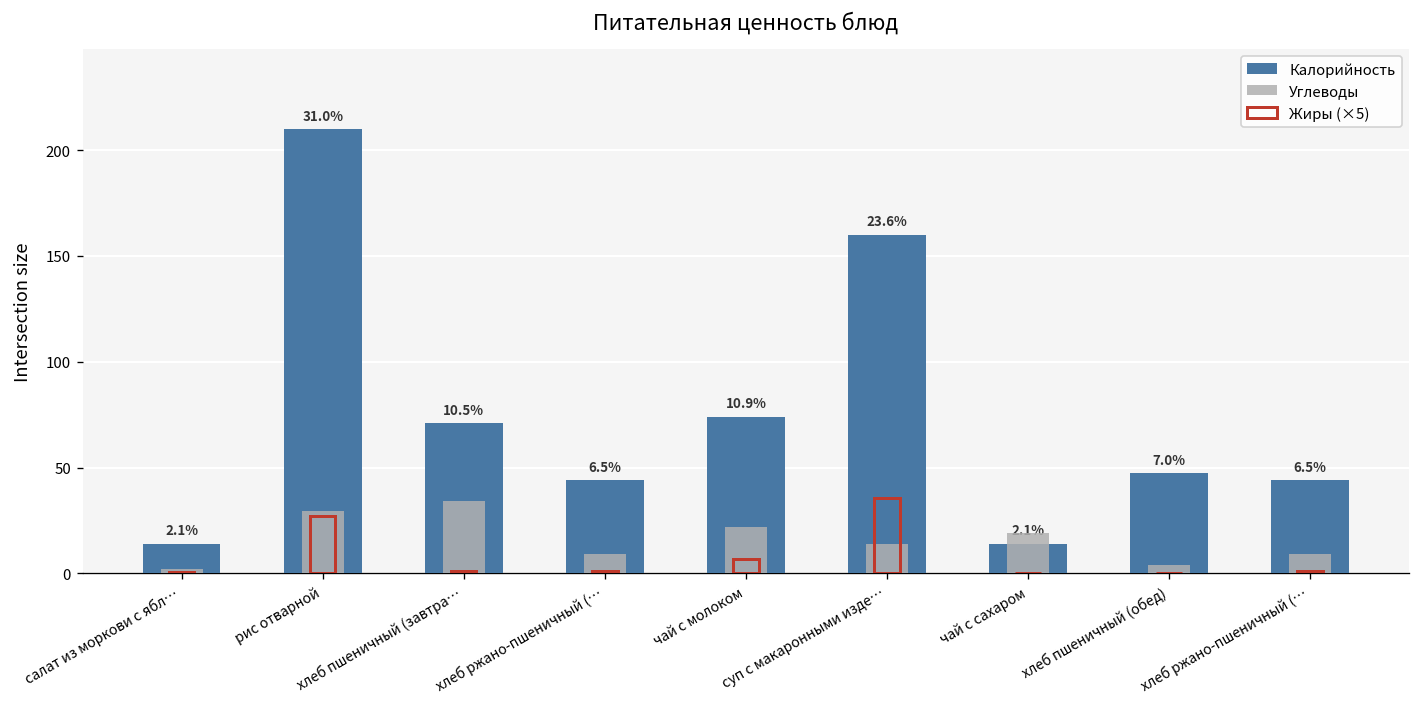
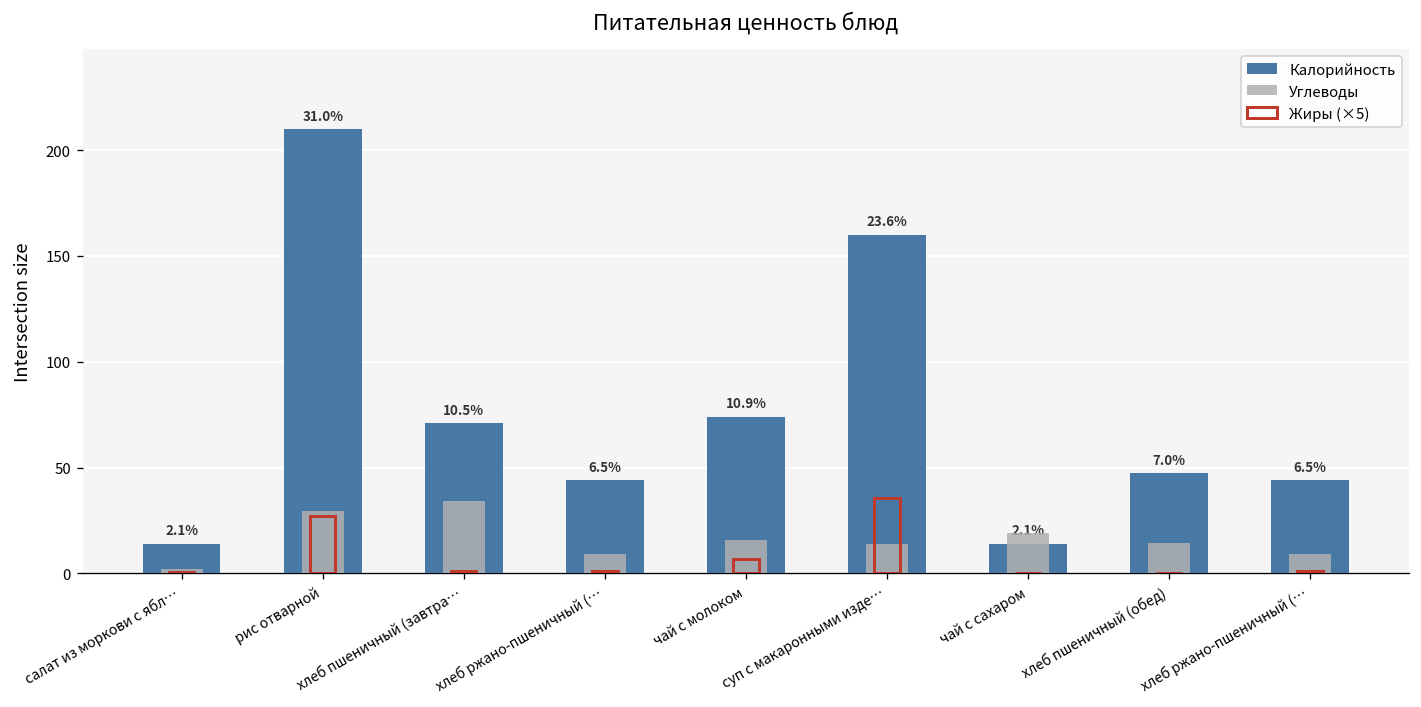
Углеводы, чай с молоком: 22 -> 16
Углеводы, хлеб пшеничный (обед): 4 -> 15
